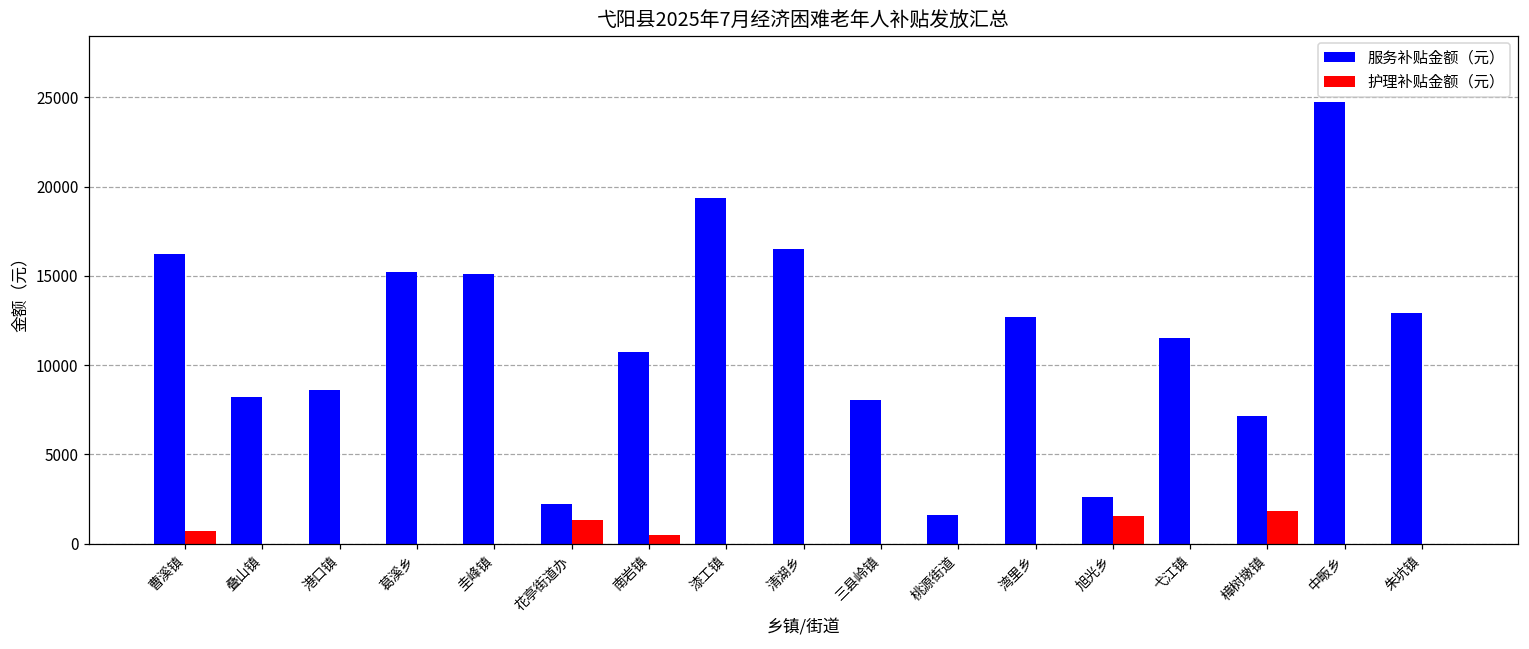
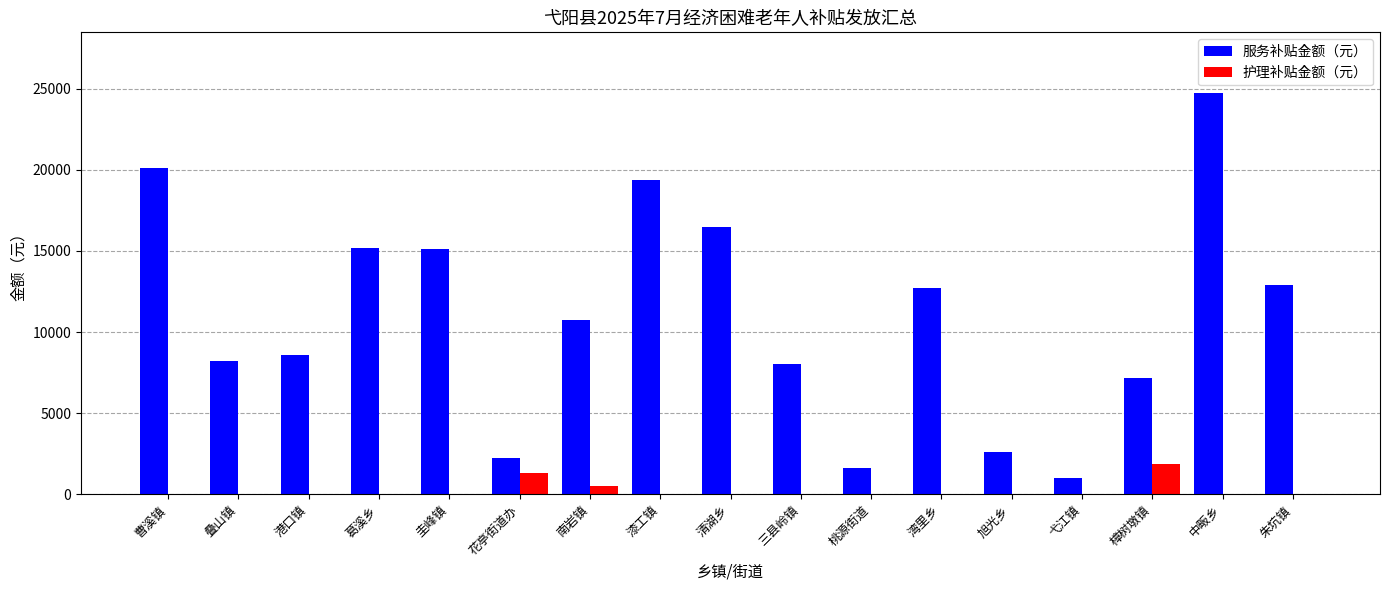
服务补贴金额（元）, 曹溪镇: 16300 -> 20100
护理补贴金额（元）, 曹溪镇: 700 -> 0
护理补贴金额（元）, 旭光乡: 1600 -> 0
服务补贴金额（元）, 弋江镇: 11600 -> 1000
